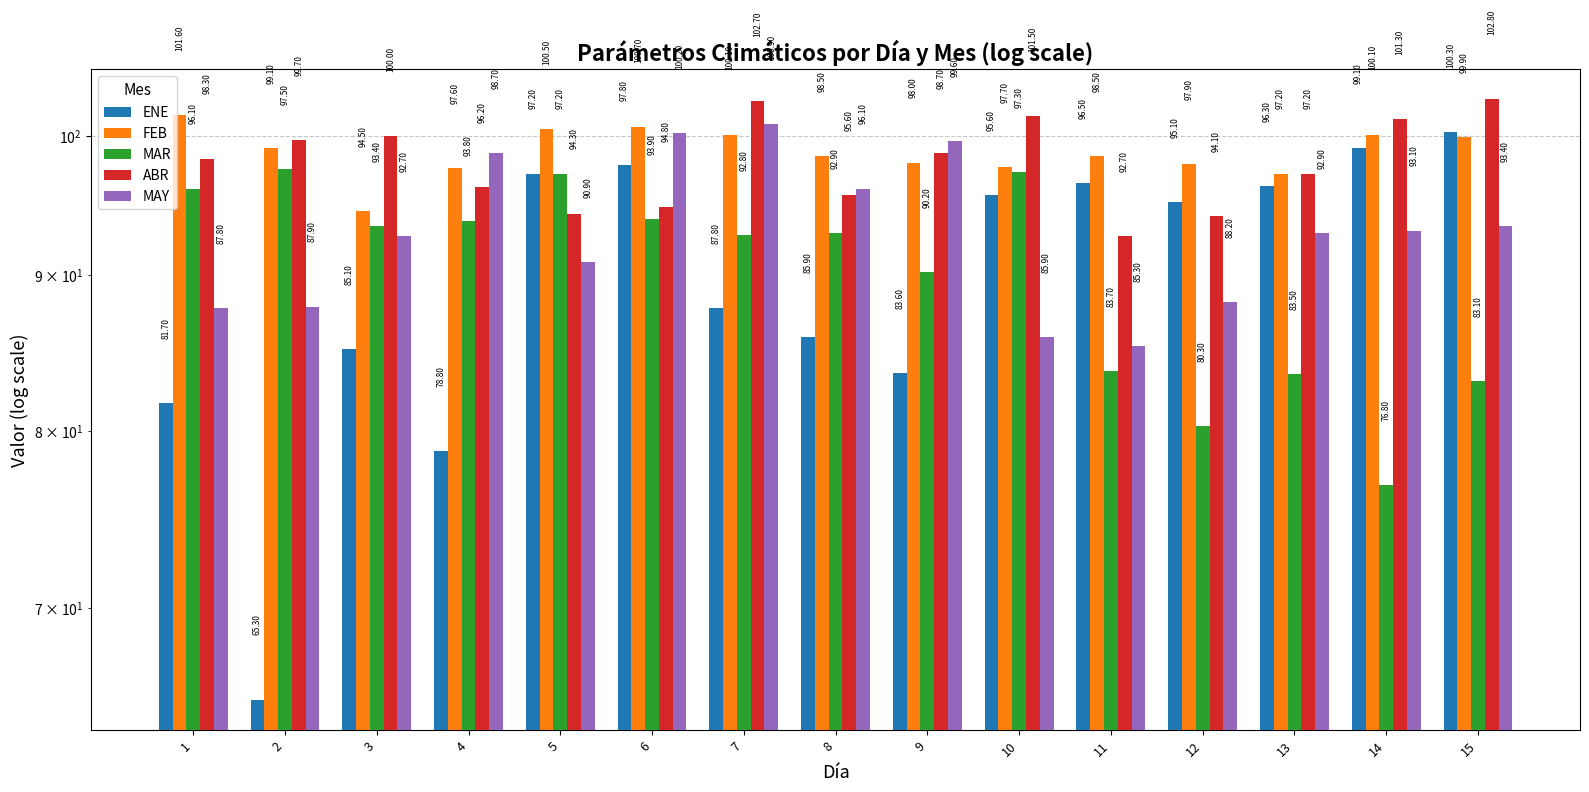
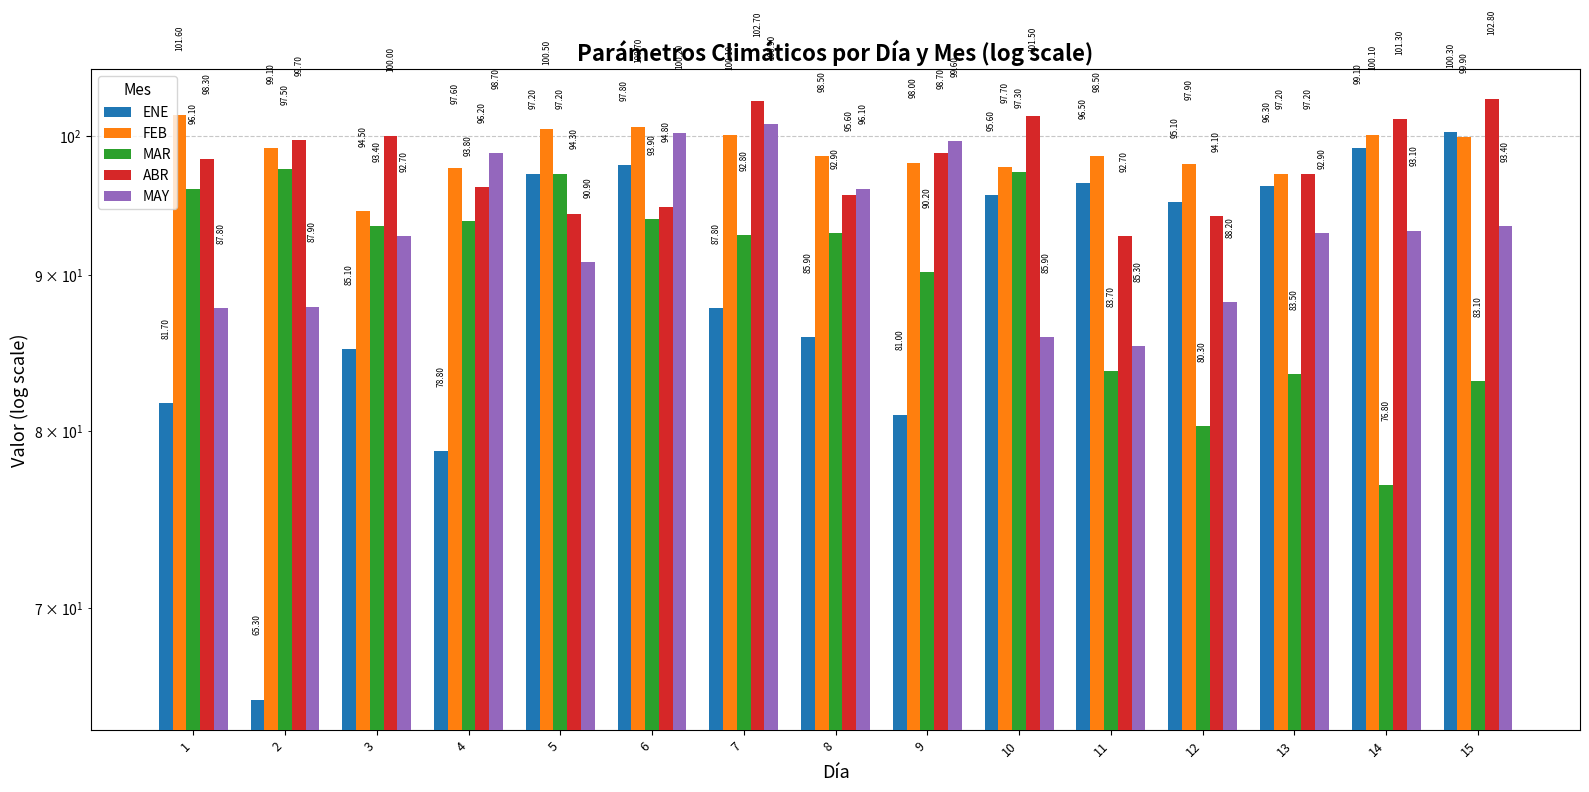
ENE, 9: 83.60 -> 81.00
